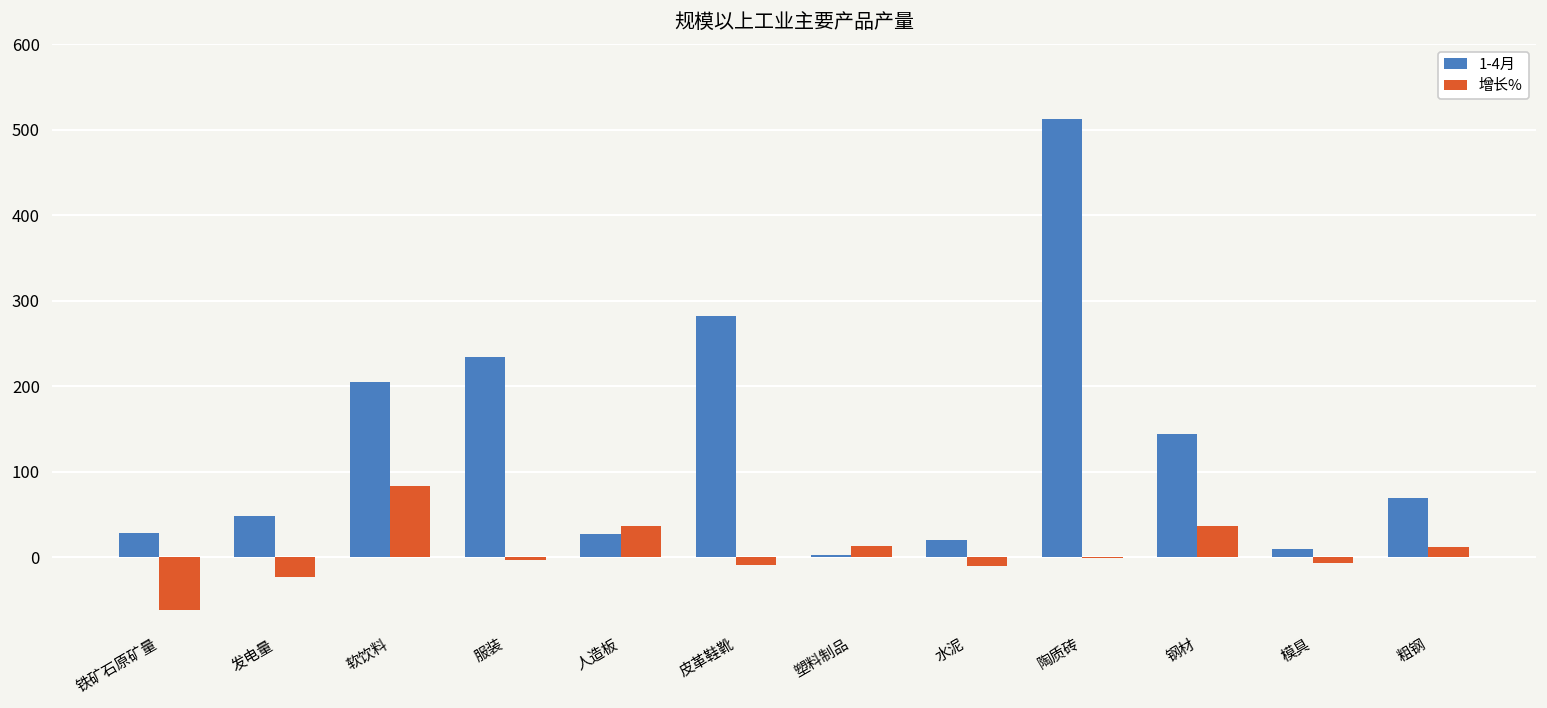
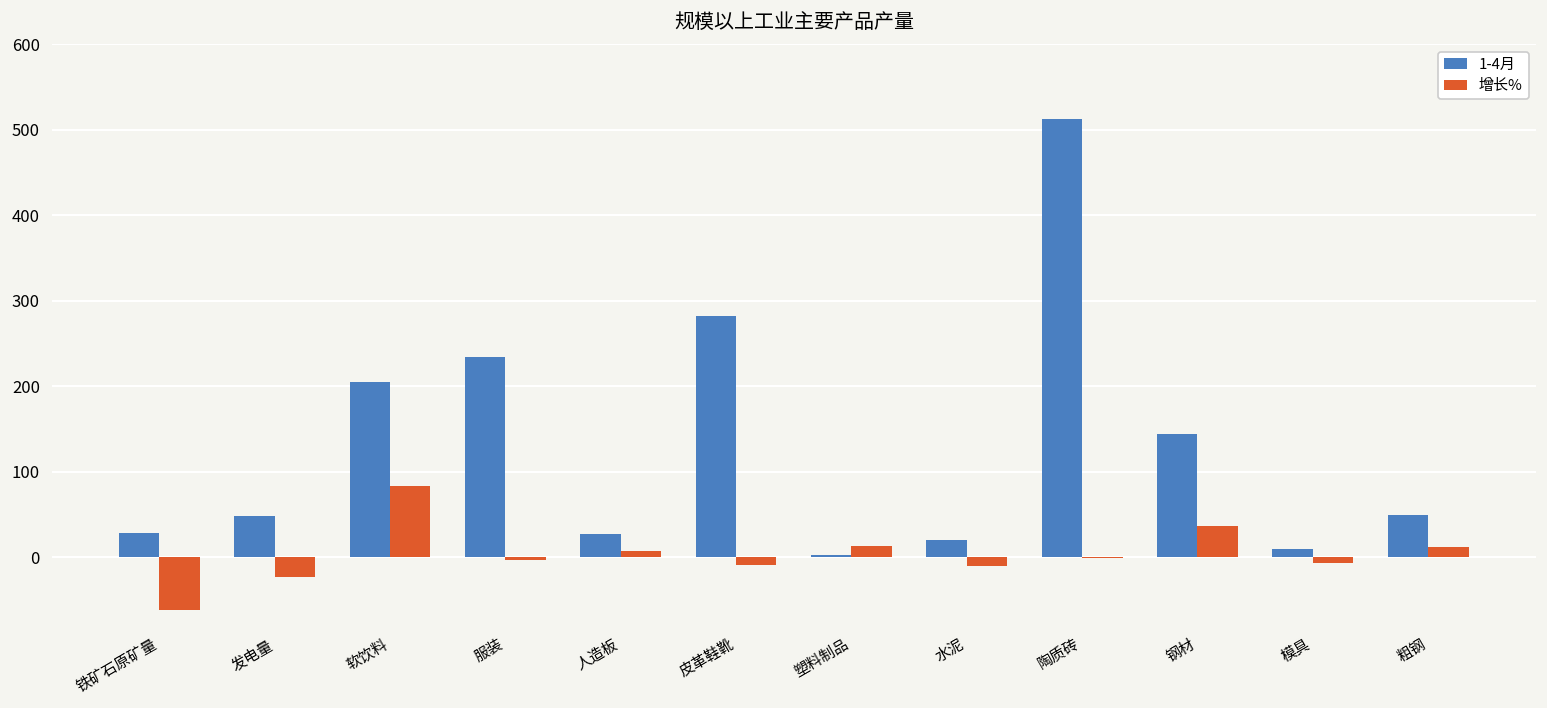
增长%, 人造板: 40 -> 10
1-4月, 粗钢: 70 -> 50
